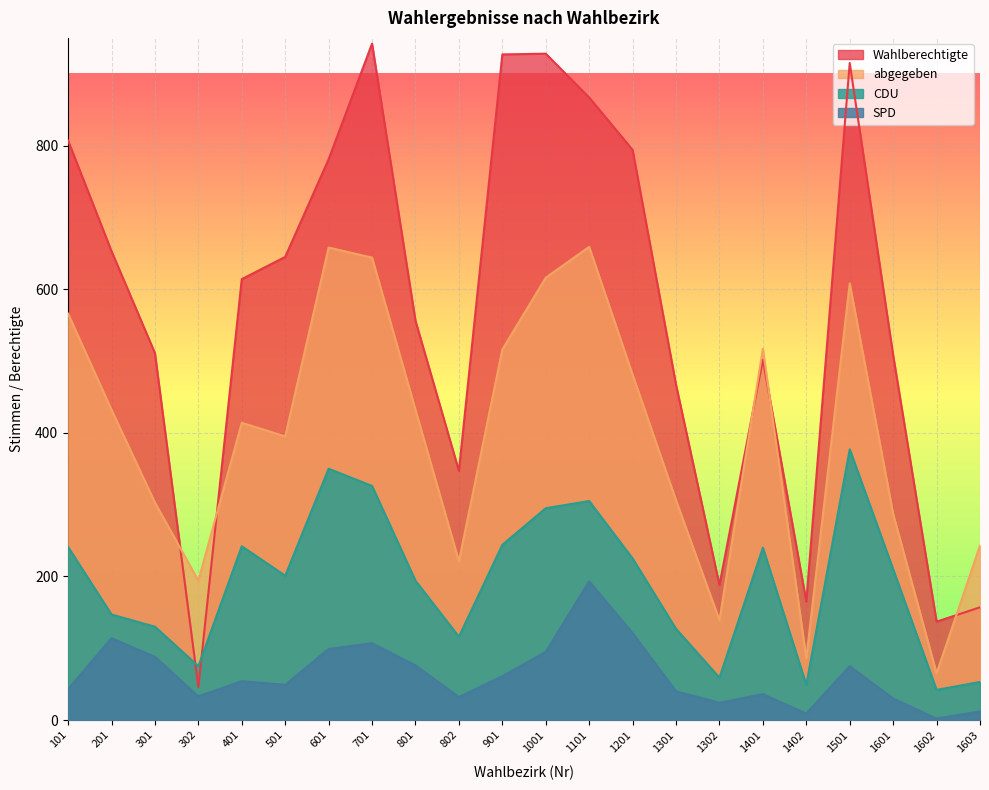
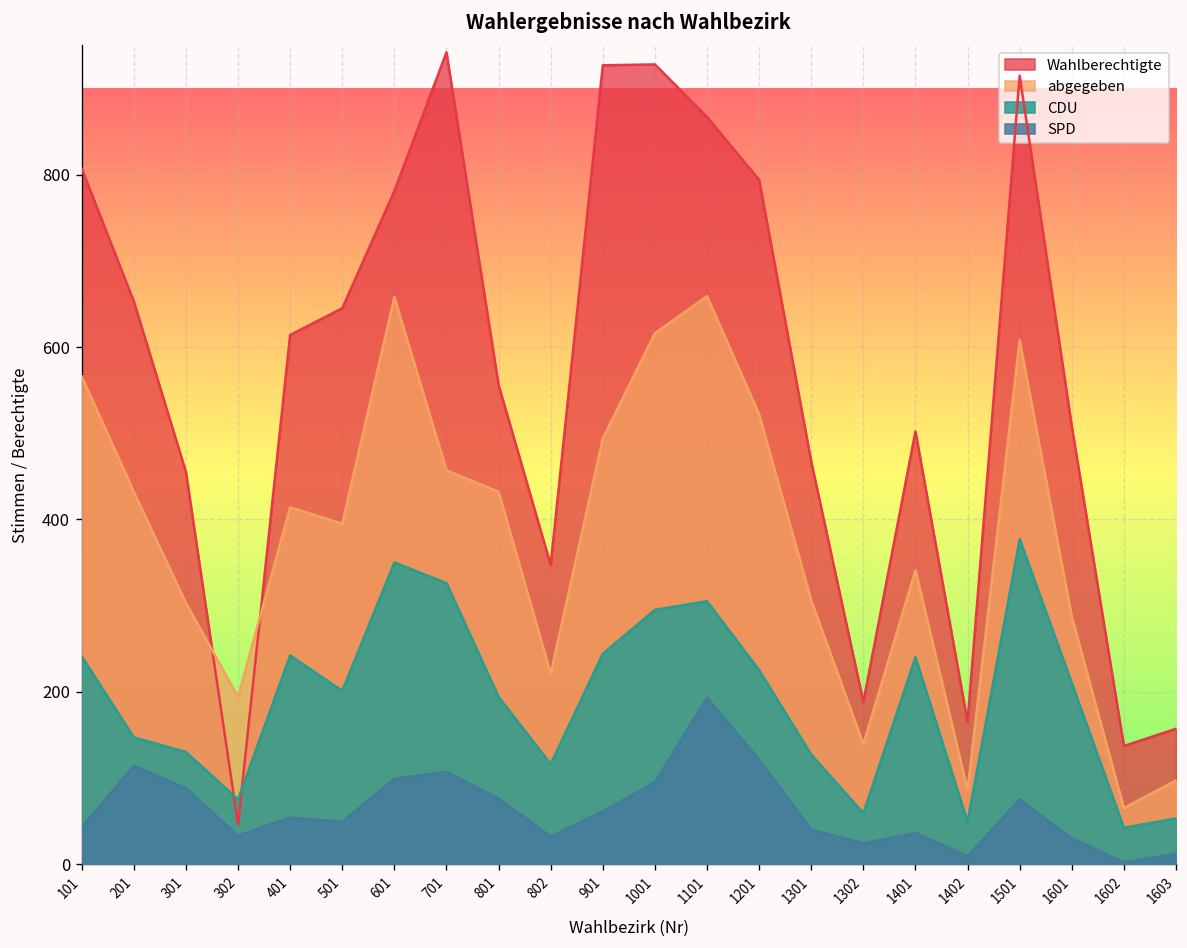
Wahlberechtigte, 301: 510 -> 460
abgegeben, 701: 640 -> 460
abgegeben, 901: 520 -> 490
abgegeben, 1201: 480 -> 520
abgegeben, 1401: 520 -> 340
abgegeben, 1603: 240 -> 100
